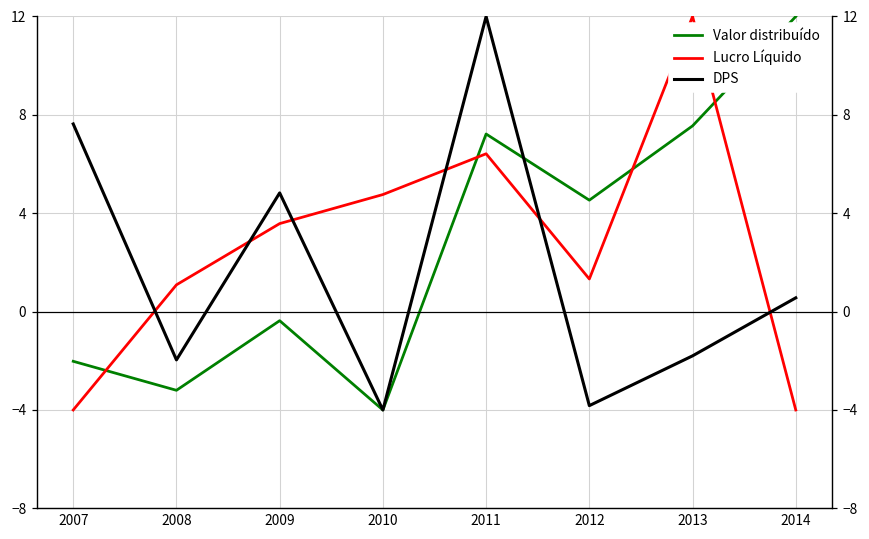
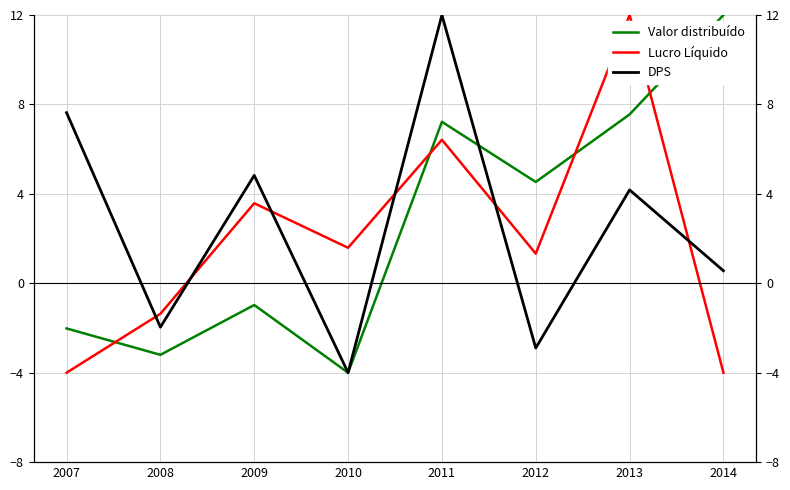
Lucro Líquido, 2008: 1.1 -> -1.4
Valor distribuído, 2009: -0.4 -> -1.0
Lucro Líquido, 2010: 4.8 -> 1.6
DPS, 2012: -3.8 -> -2.9
DPS, 2013: -1.8 -> 4.2
